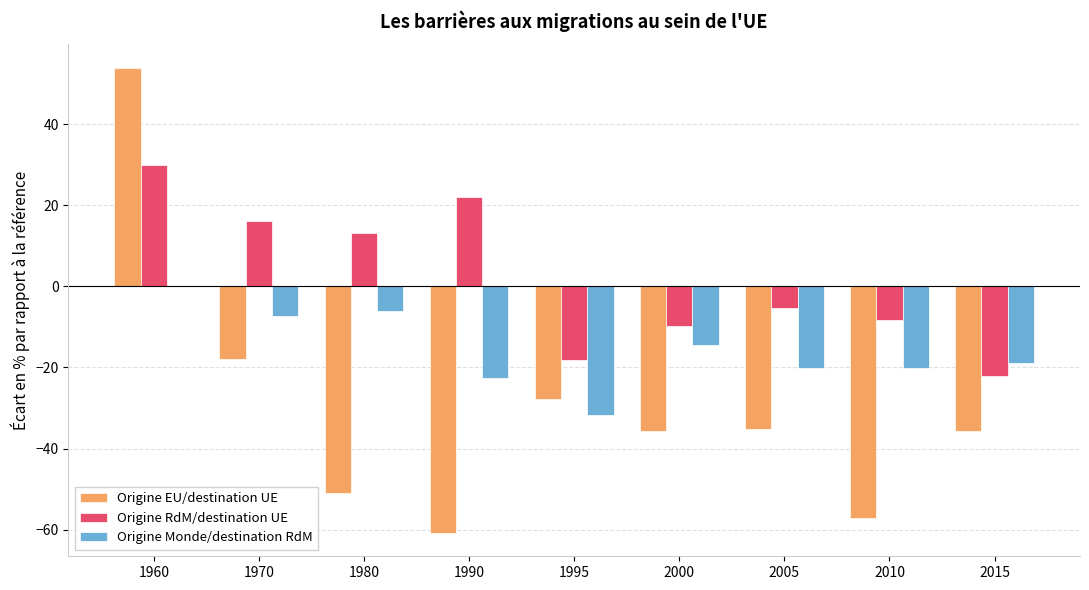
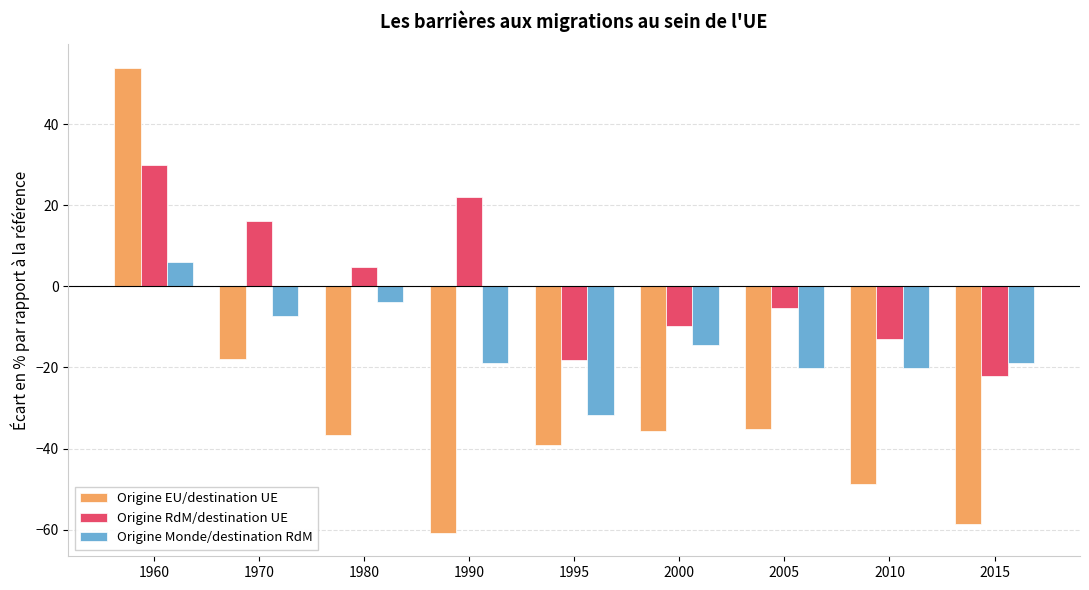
Origine Monde/destination RdM, 1960: 0 -> 6
Origine EU/destination UE, 1980: -51 -> -37
Origine RdM/destination UE, 1980: 13 -> 5
Origine Monde/destination RdM, 1980: -6 -> -4
Origine Monde/destination RdM, 1990: -23 -> -19
Origine EU/destination UE, 1995: -28 -> -39
Origine EU/destination UE, 2010: -57 -> -49
Origine RdM/destination UE, 2010: -8 -> -13
Origine EU/destination UE, 2015: -36 -> -59
